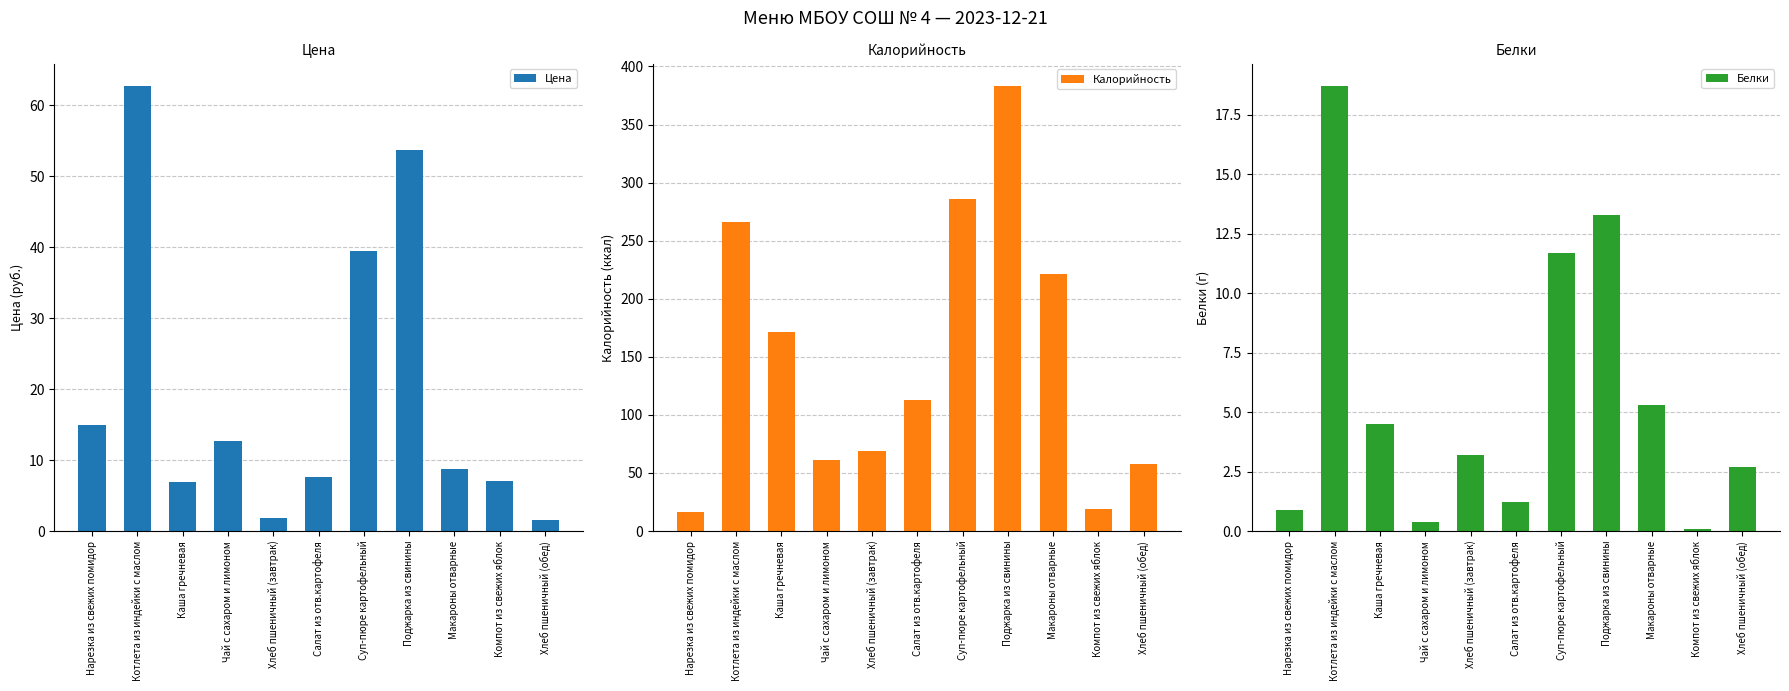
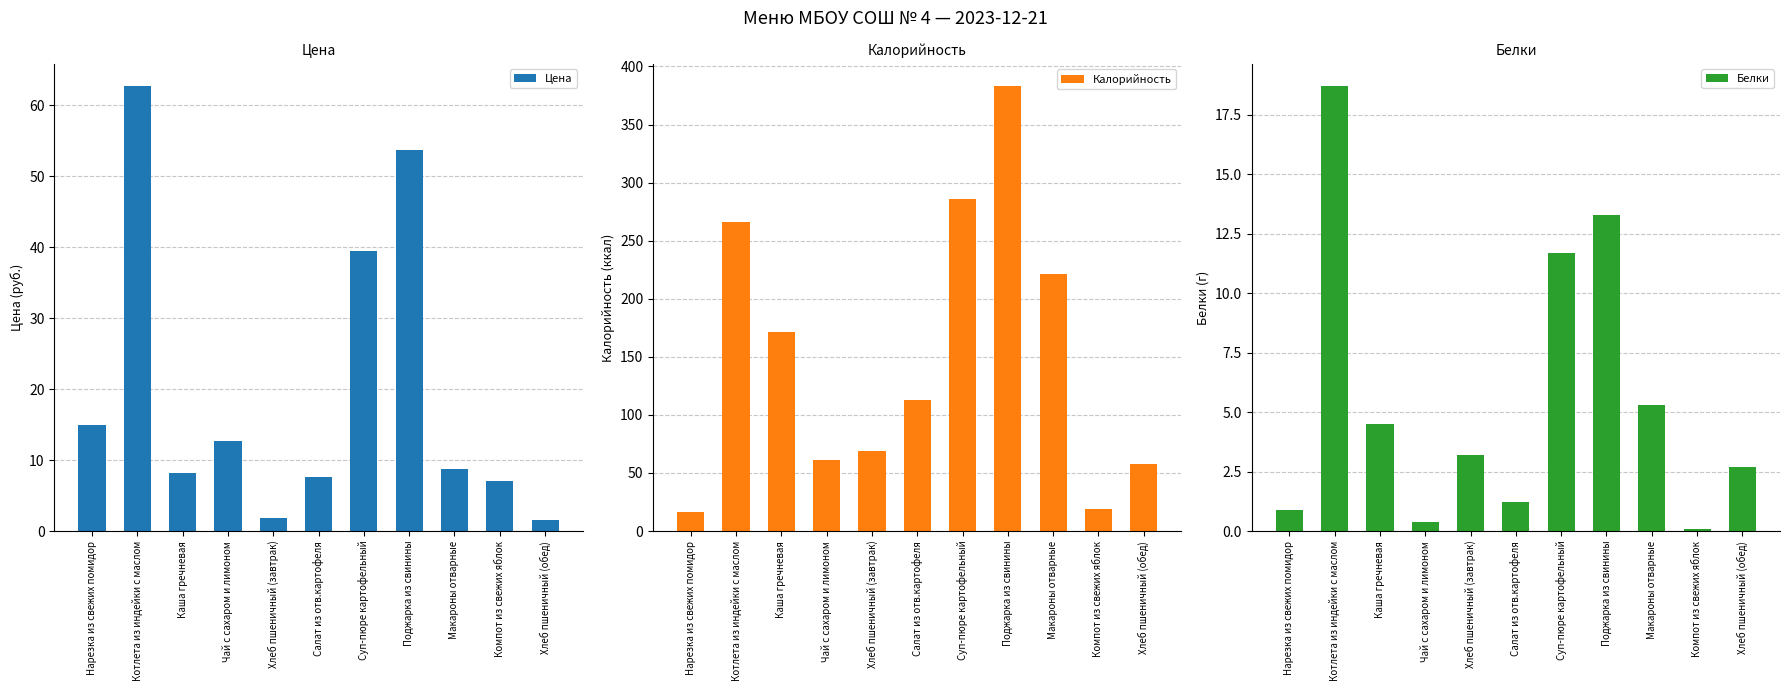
Цена, Каша гречневая: 7 -> 8
